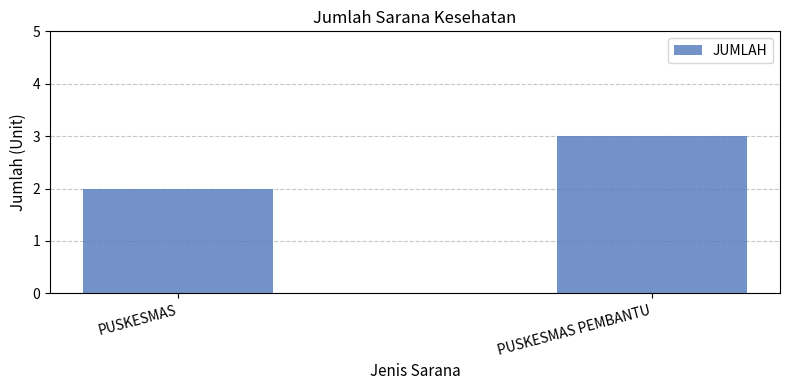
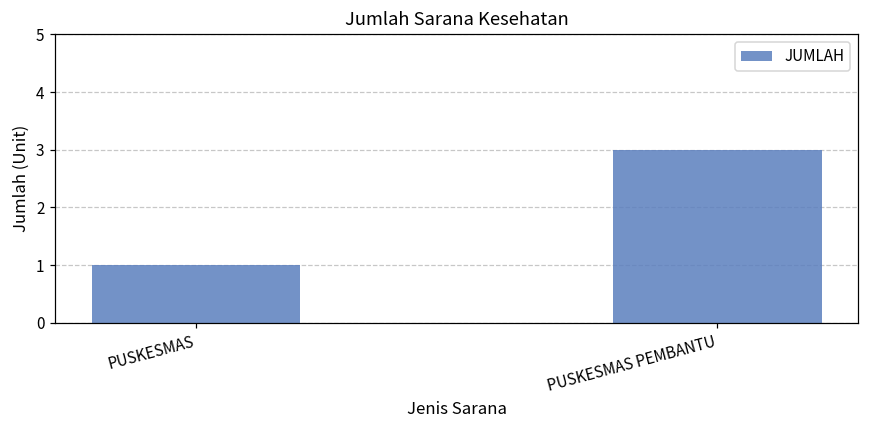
PUSKESMAS: 2 -> 1
